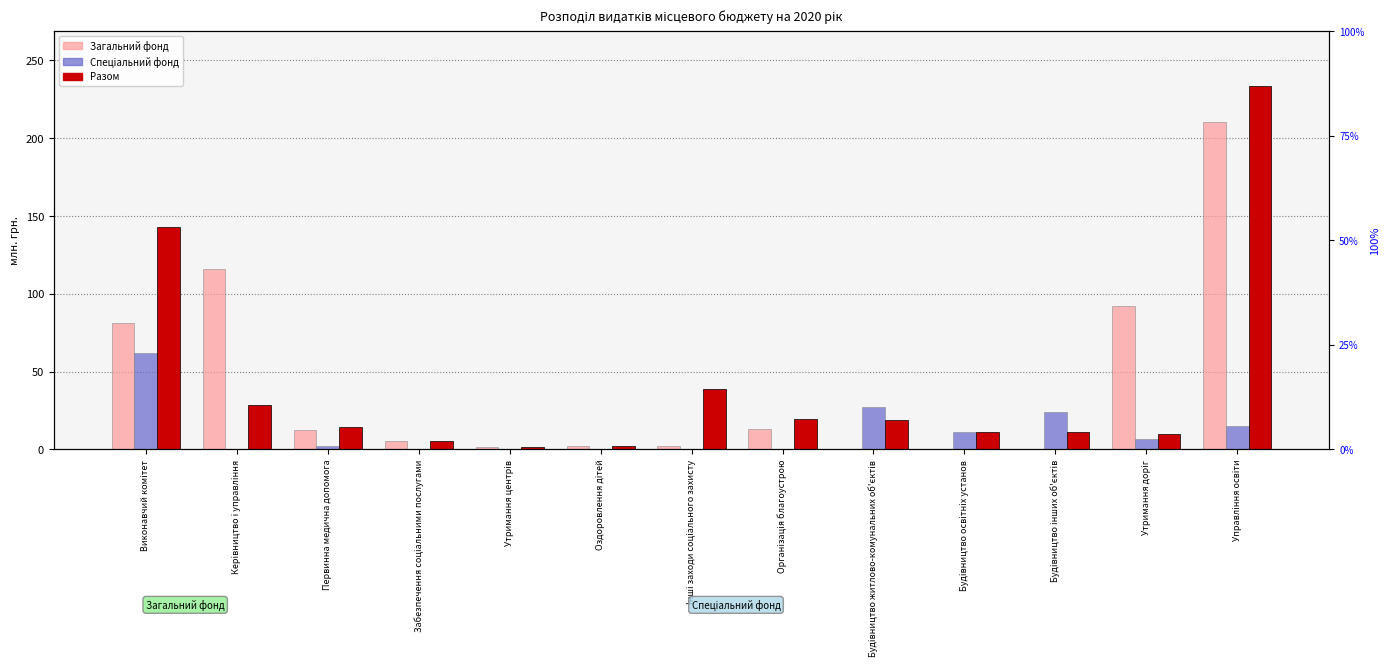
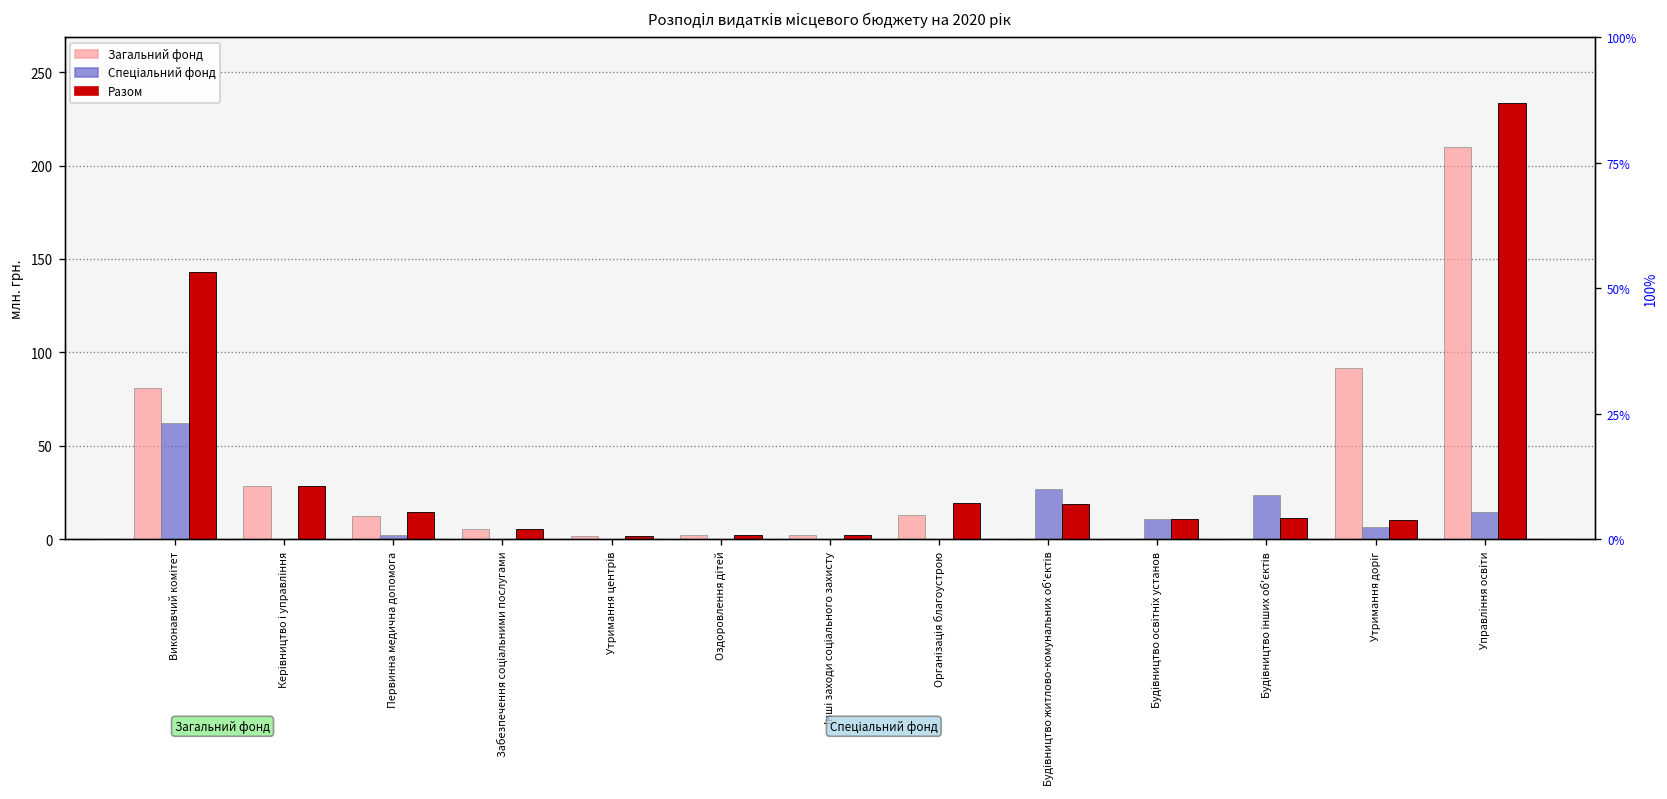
Загальний фонд, Керівництво і управління: 116 -> 29
Разом, Інші заходи соціального захисту: 39 -> 2
